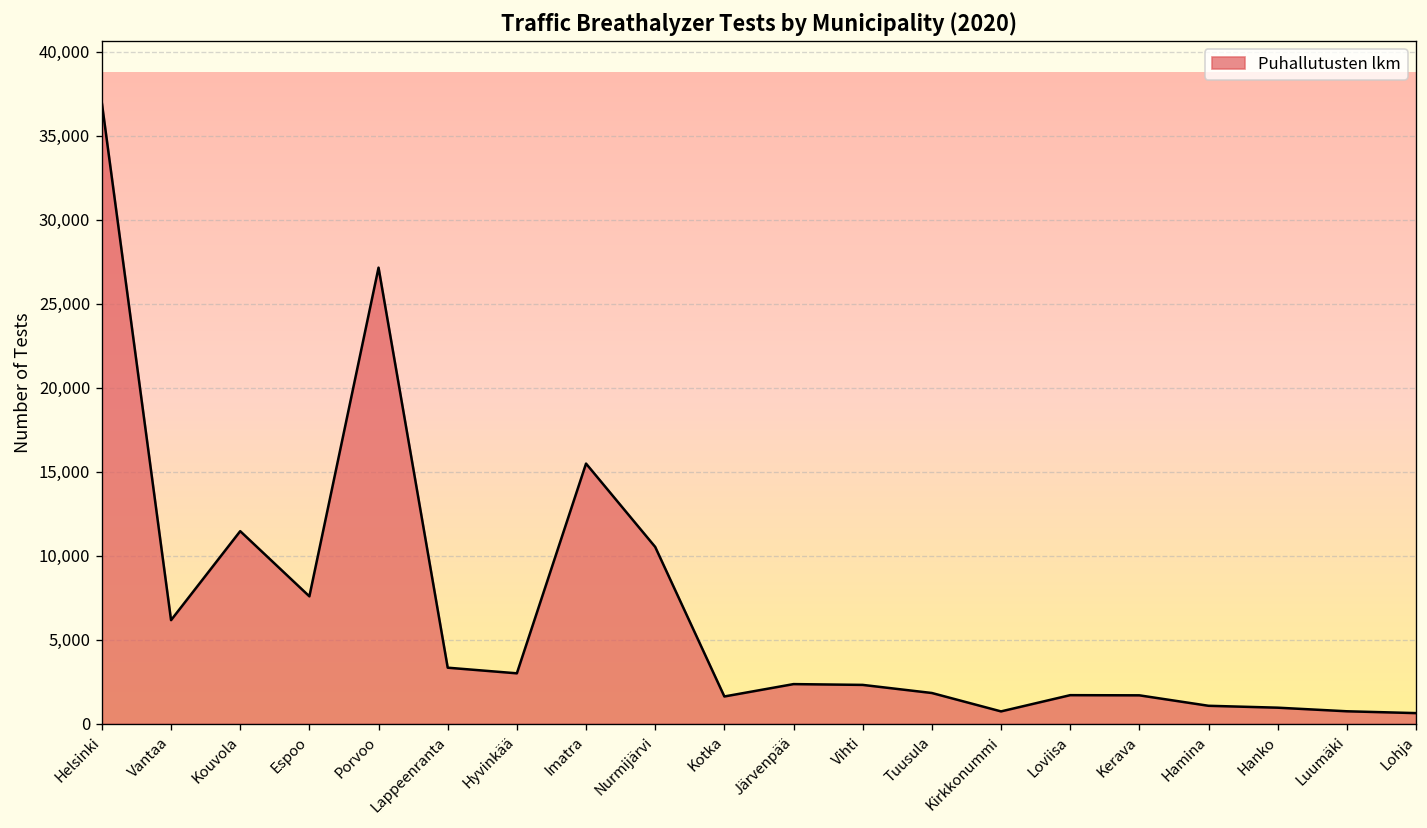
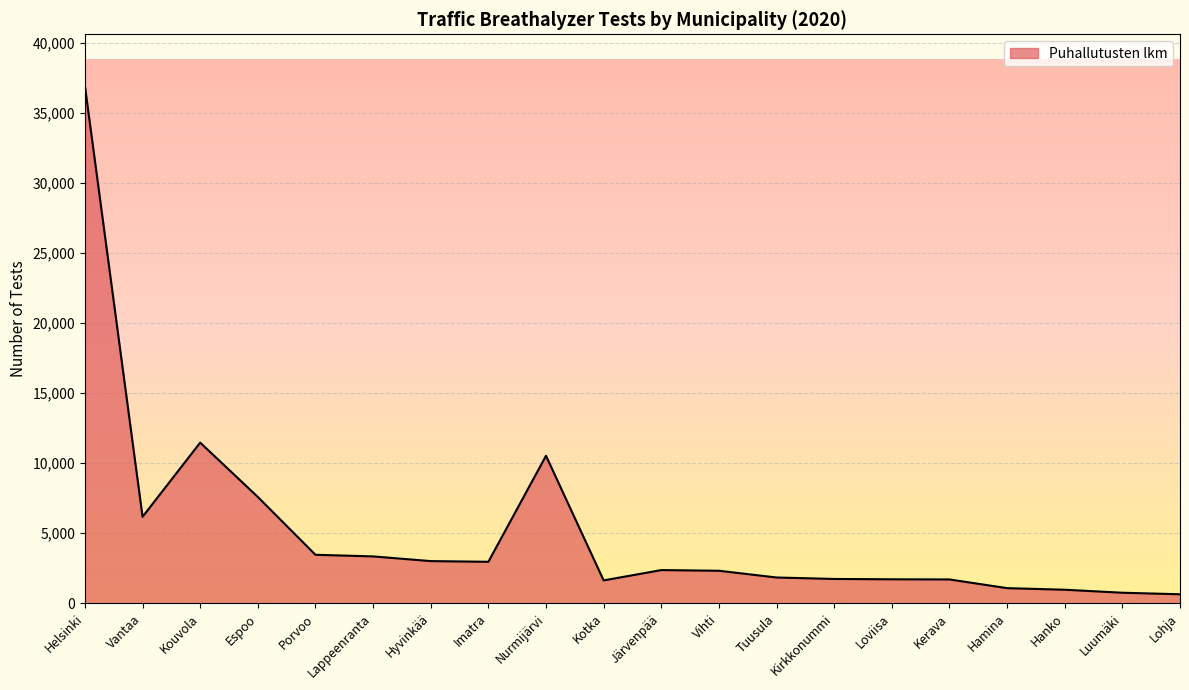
Porvoo: 27,100 -> 3,500
Imatra: 15,500 -> 3,000
Kirkkonummi: 700 -> 1,700
